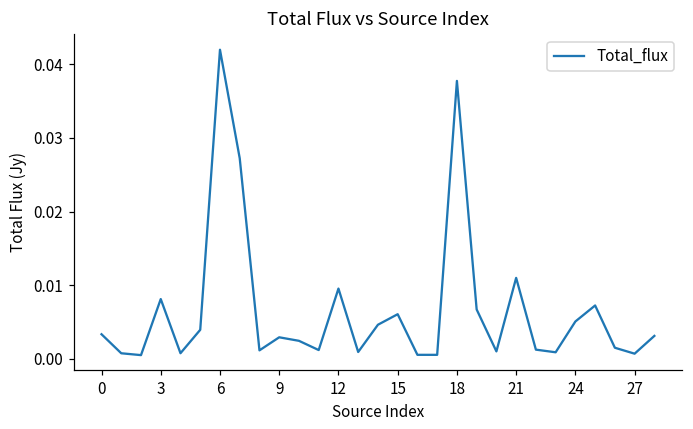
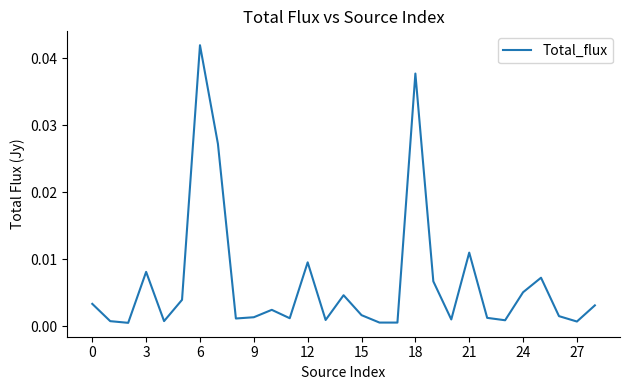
9: 0.003 -> 0.001
15: 0.006 -> 0.002
